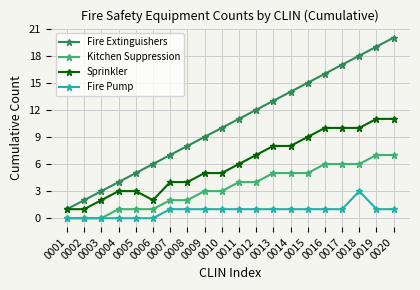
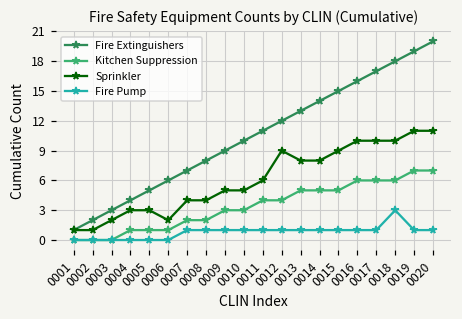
Sprinkler, 0012: 7 -> 9
